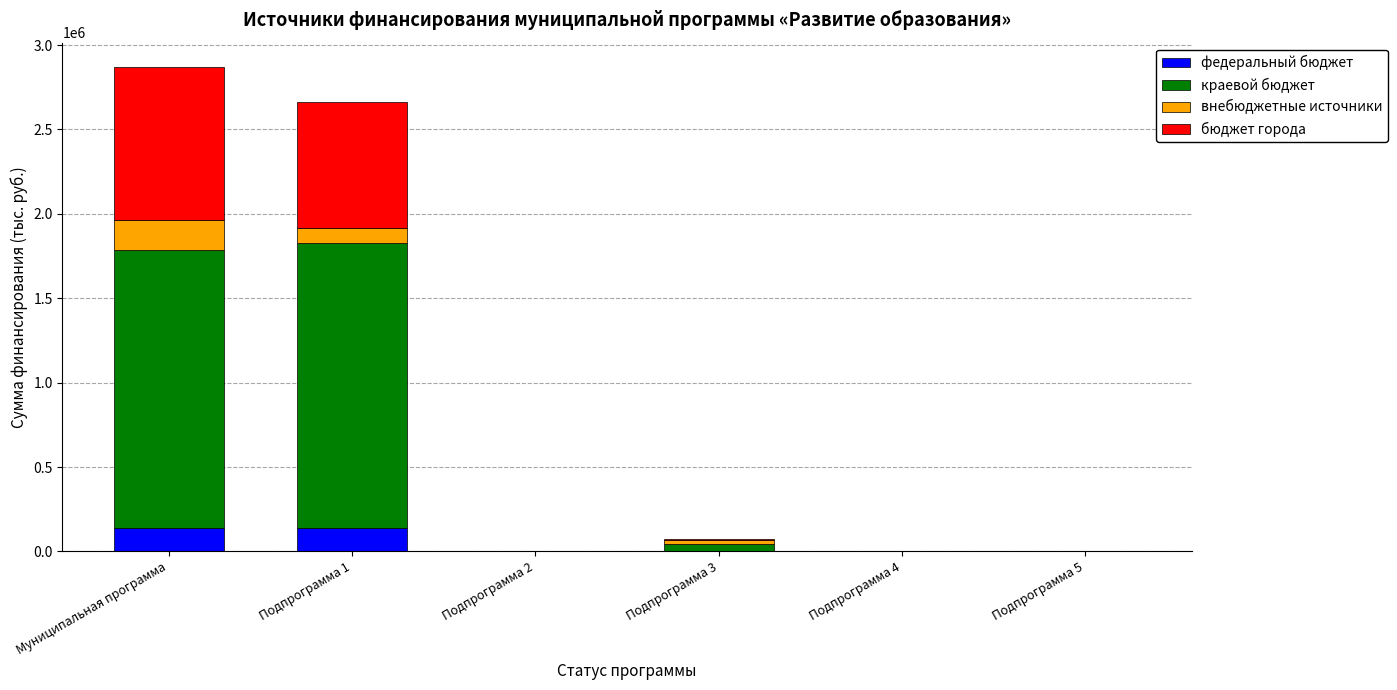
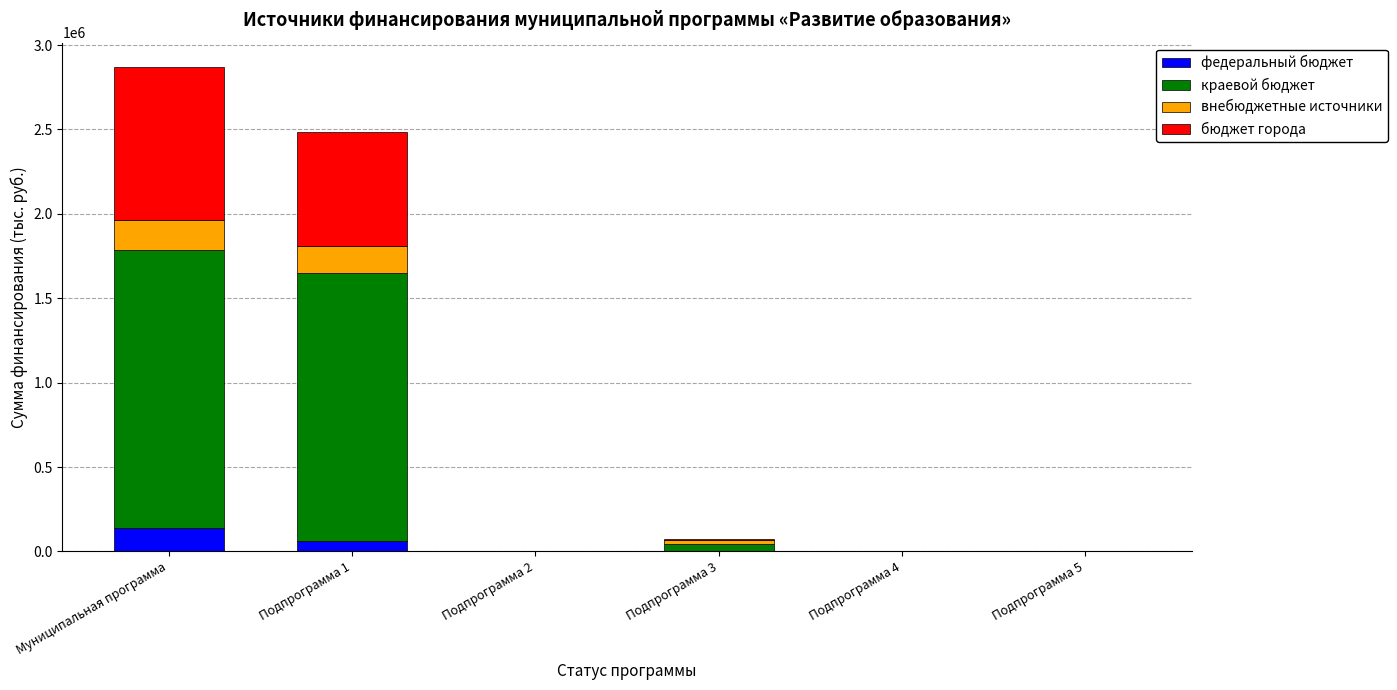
федеральный бюджет, Подпрограмма 1: 140000 -> 60000
краевой бюджет, Подпрограмма 1: 1690000 -> 1590000
внебюджетные источники, Подпрограмма 1: 90000 -> 160000
бюджет города, Подпрограмма 1: 750000 -> 680000
